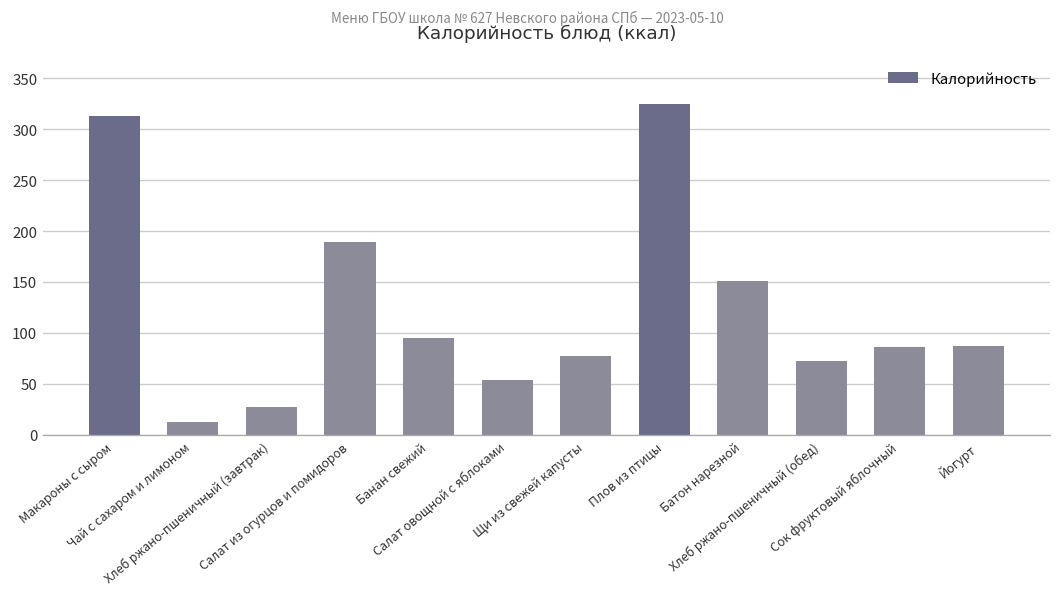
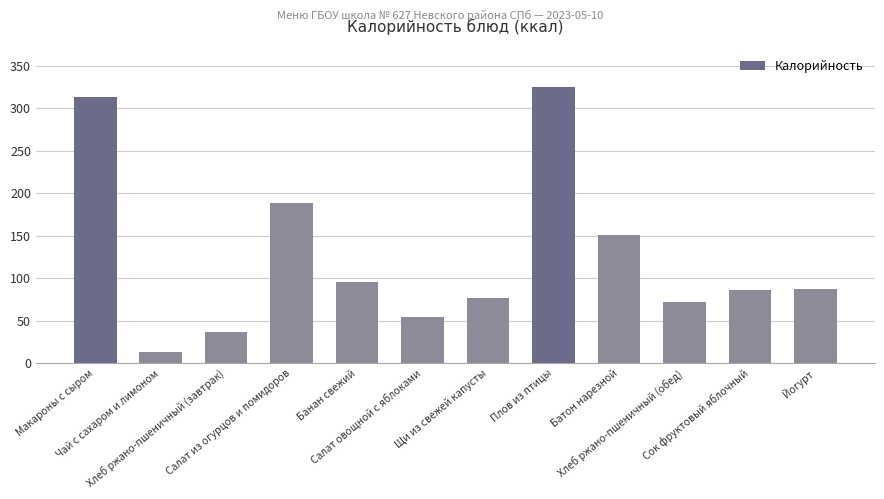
Хлеб ржано-пшеничный (завтрак): 30 -> 40
